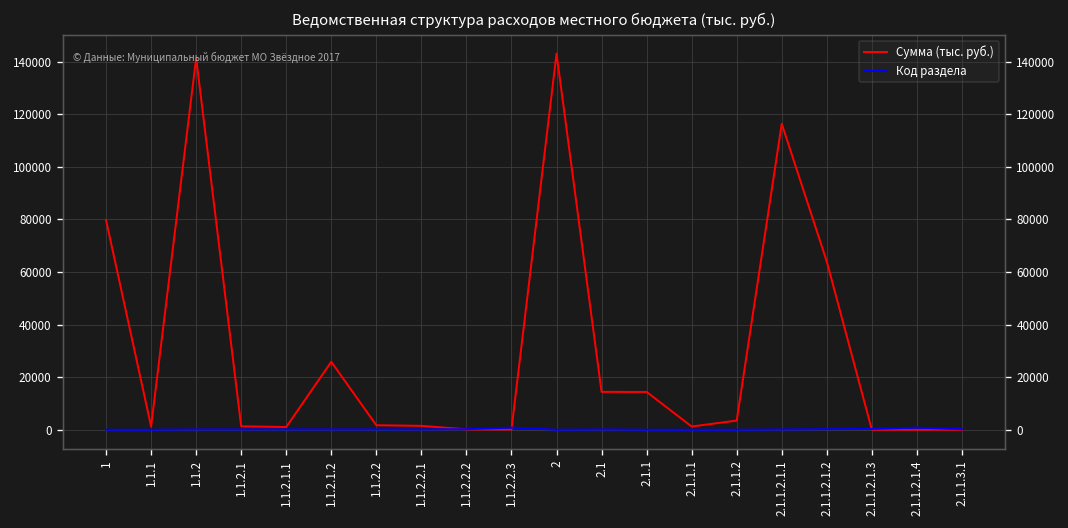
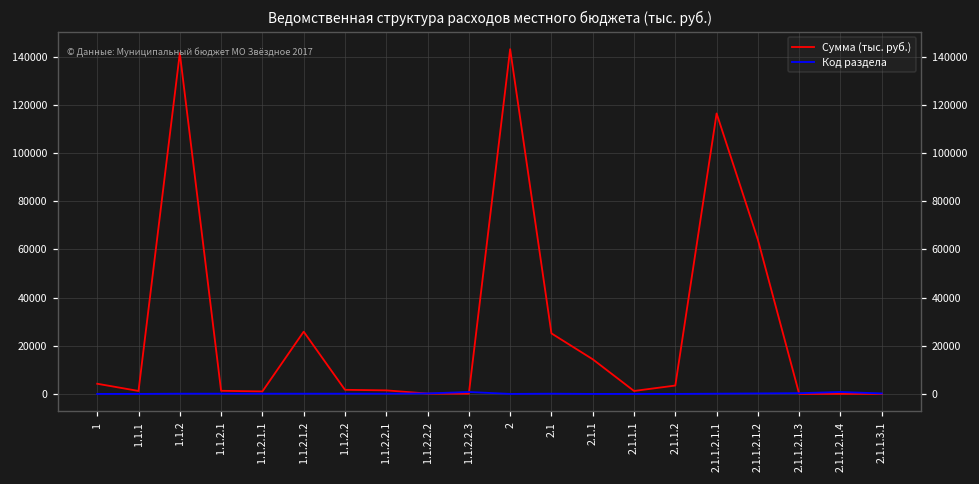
Сумма (тыс. руб.), 1: 80000 -> 4000
Сумма (тыс. руб.), 2.1: 14000 -> 25000
